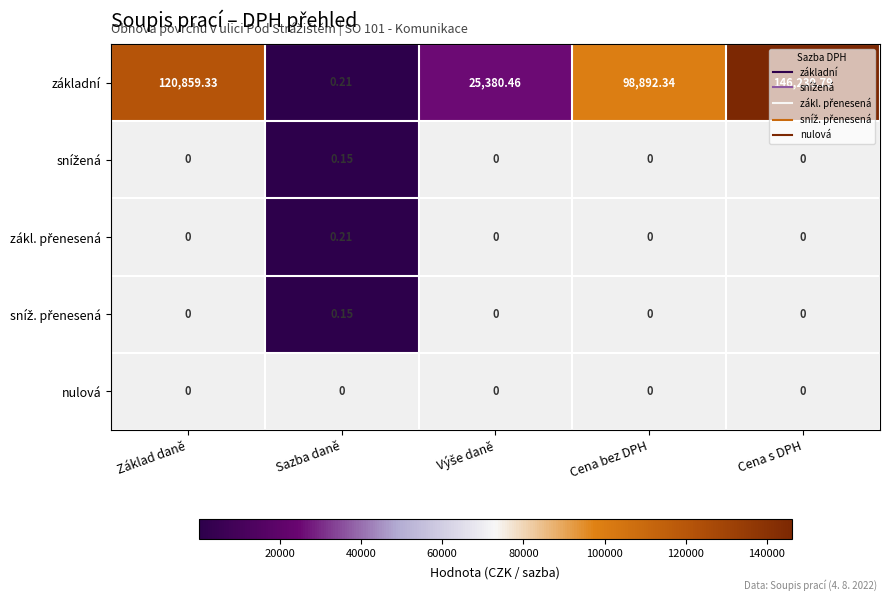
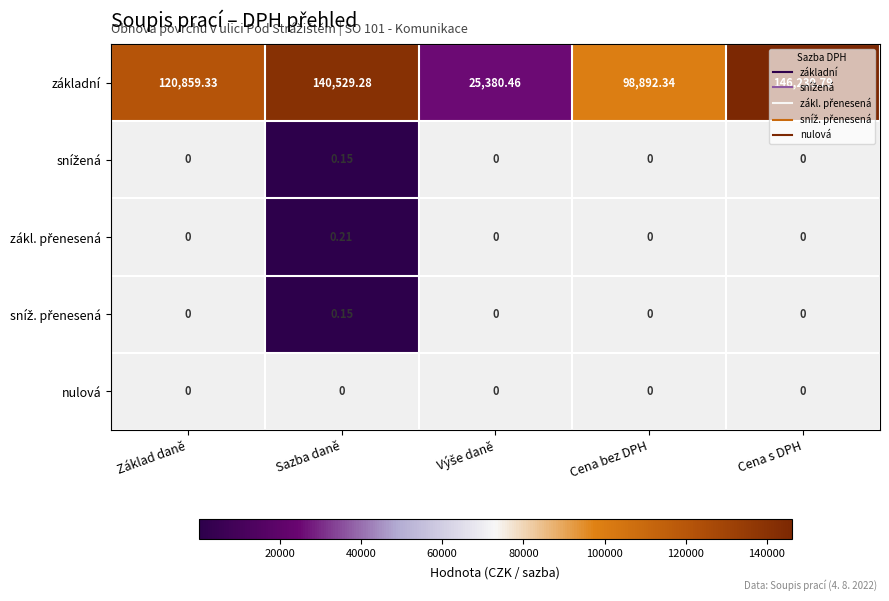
základní, Sazba daně: 0.21 -> 140,529.28
